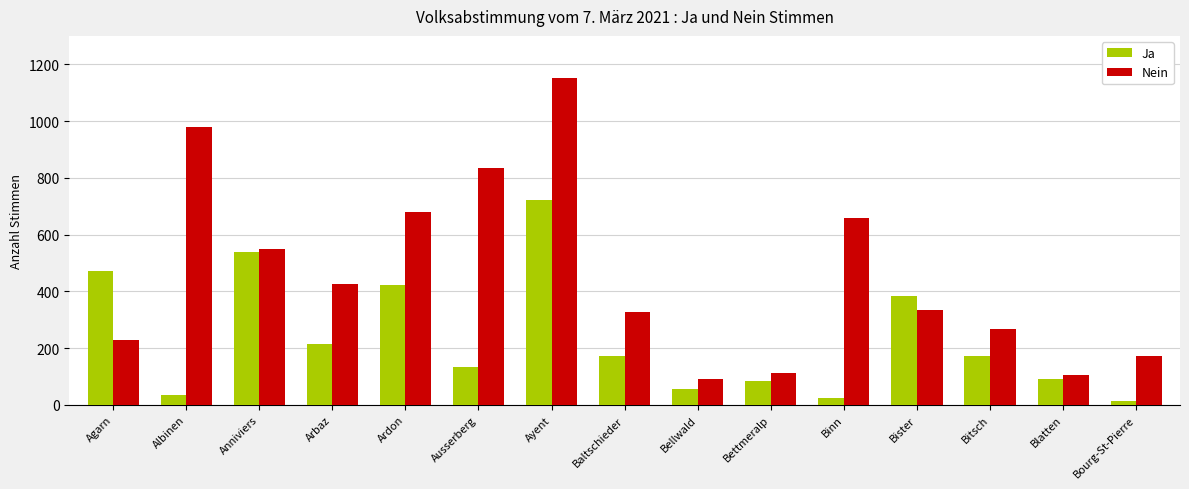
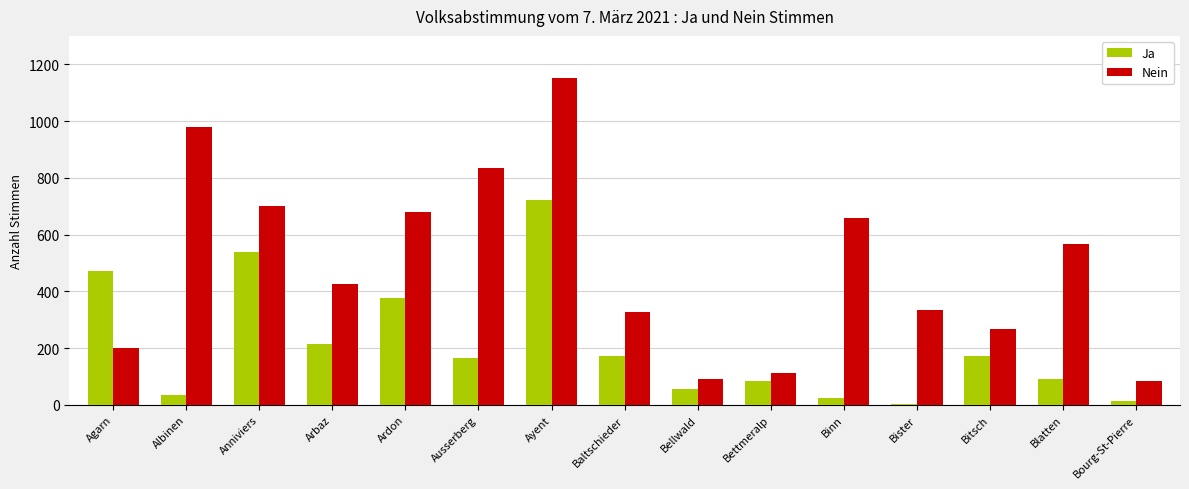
Nein, Agarn: 230 -> 200
Nein, Anniviers: 550 -> 700
Ja, Ardon: 420 -> 380
Ja, Ausserberg: 130 -> 170
Ja, Bister: 380 -> 0
Nein, Blatten: 100 -> 570
Nein, Bourg-St-Pierre: 170 -> 90
